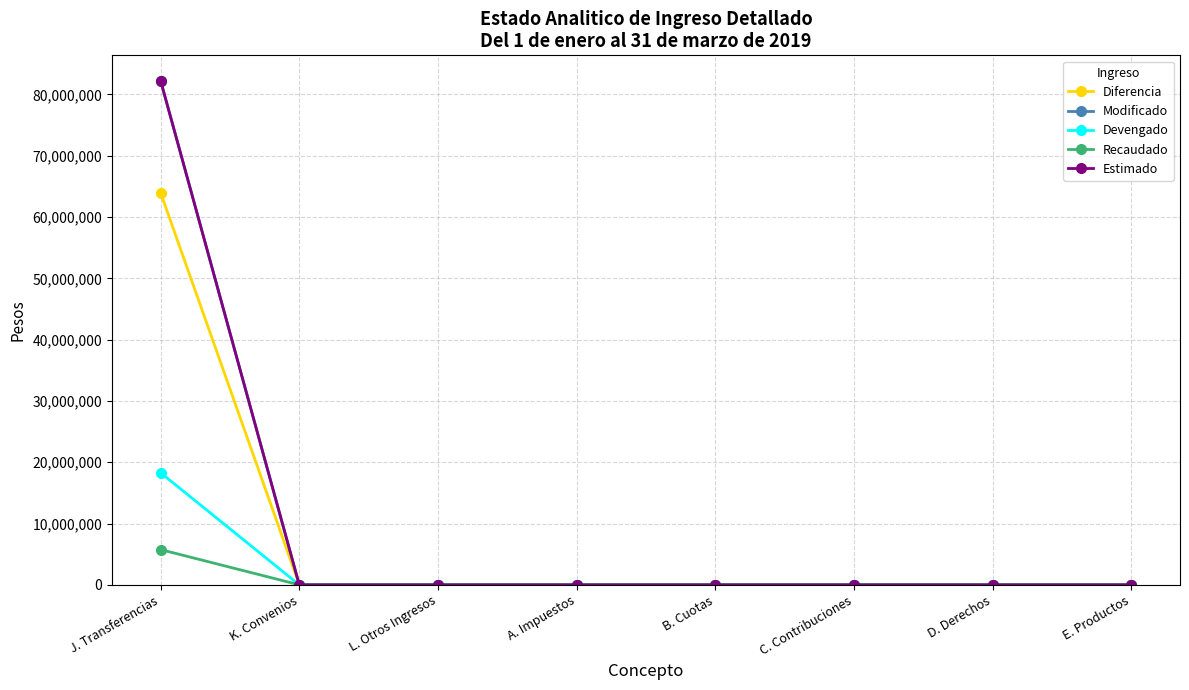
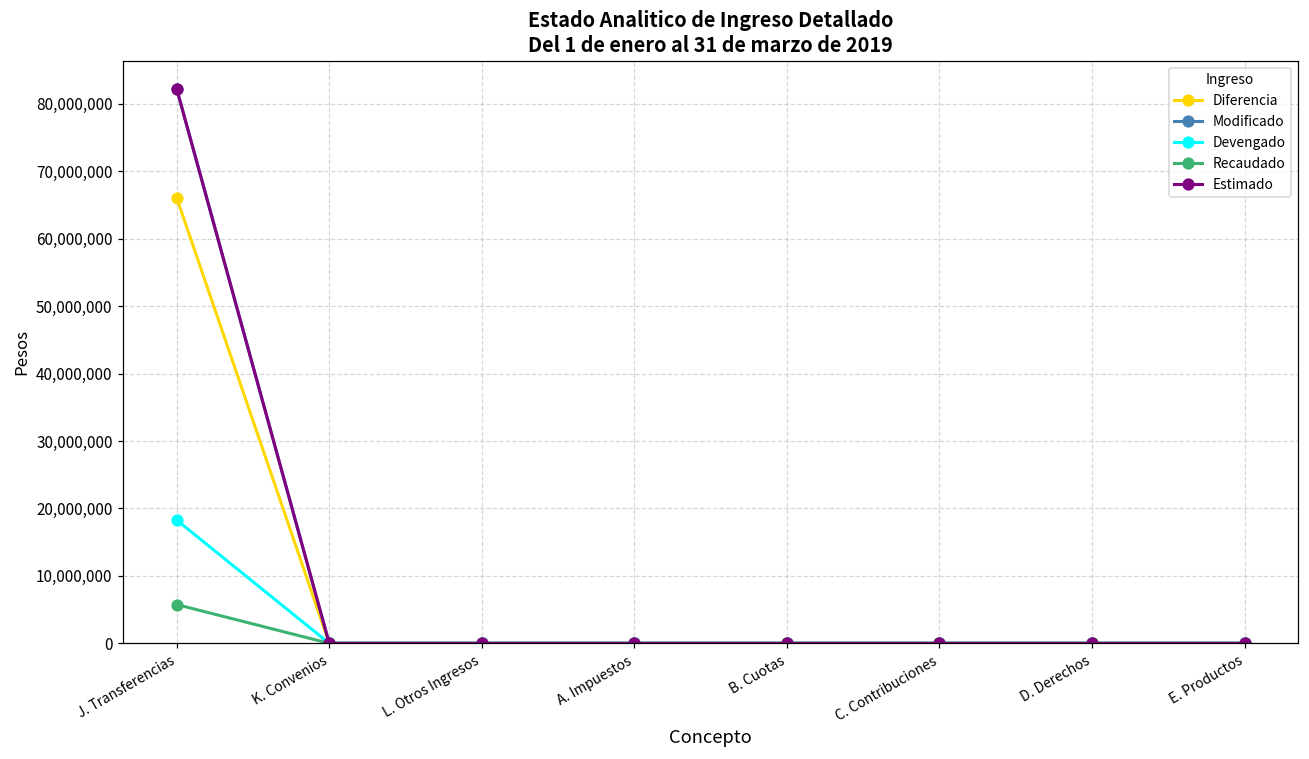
Diferencia, J. Transferencias: 64,000,000 -> 66,000,000
